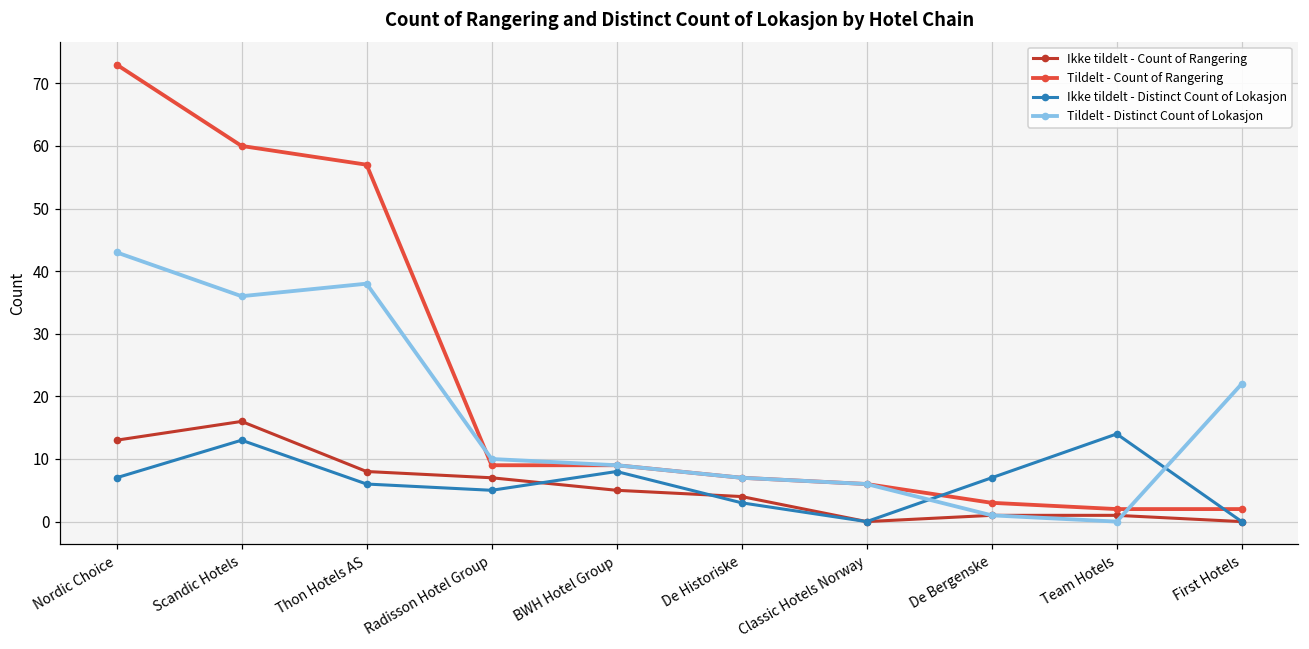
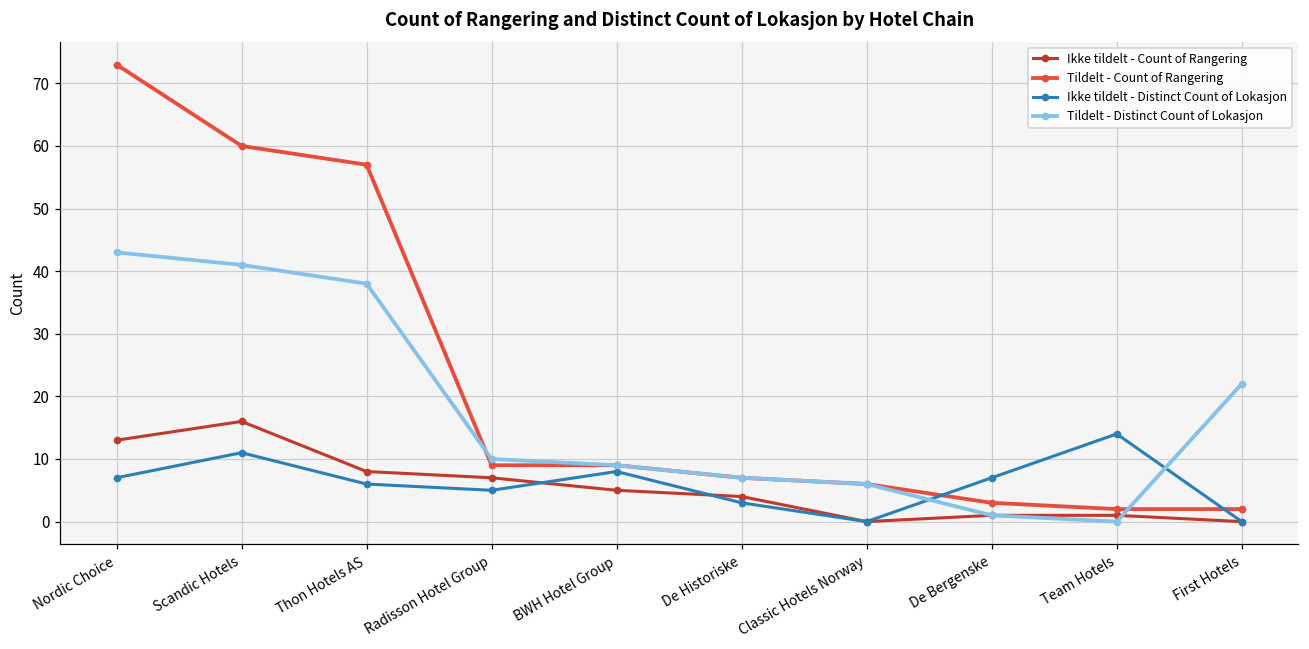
Ikke tildelt - Distinct Count of Lokasjon, Scandic Hotels: 13 -> 11
Tildelt - Distinct Count of Lokasjon, Scandic Hotels: 36 -> 41
